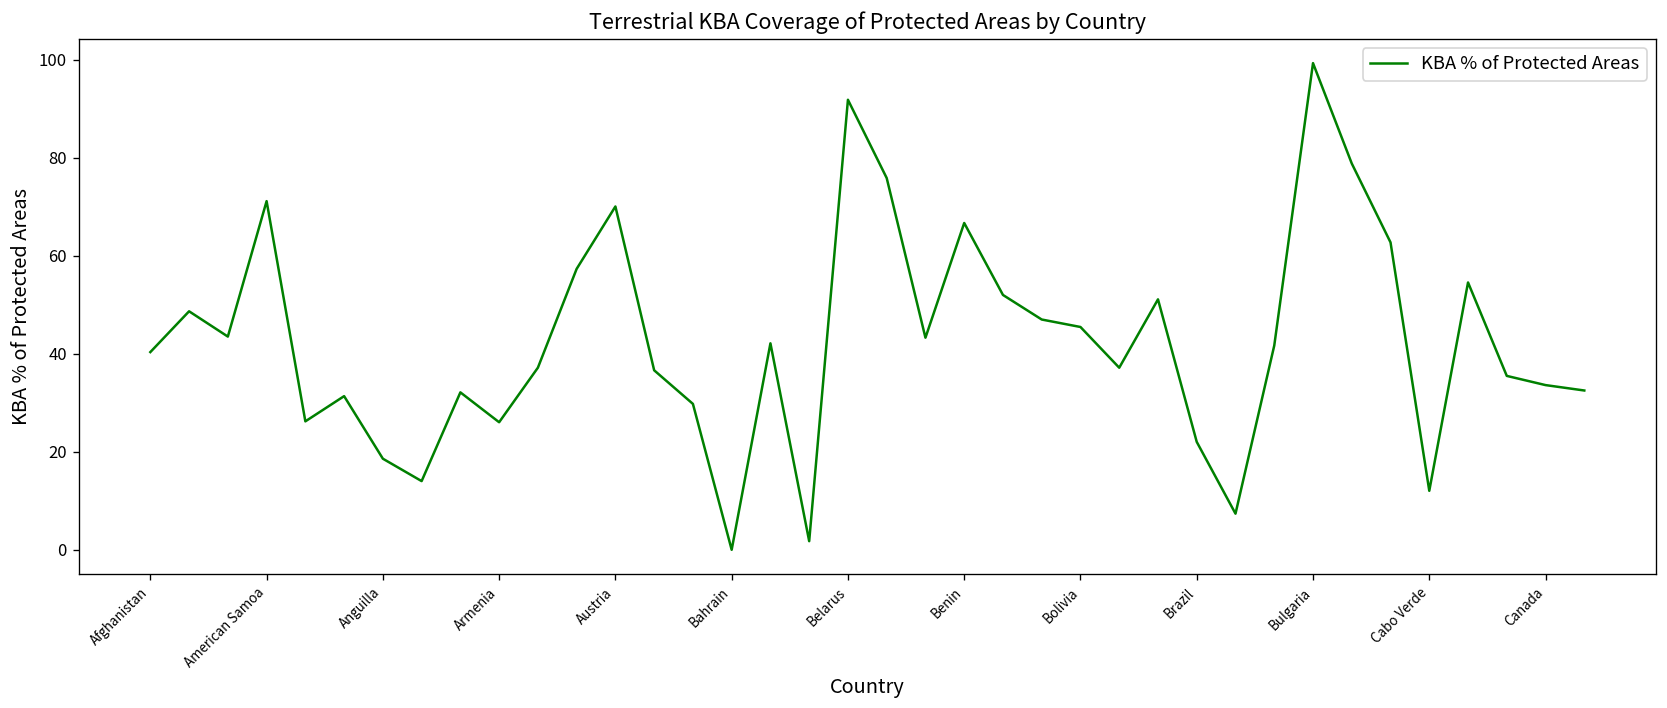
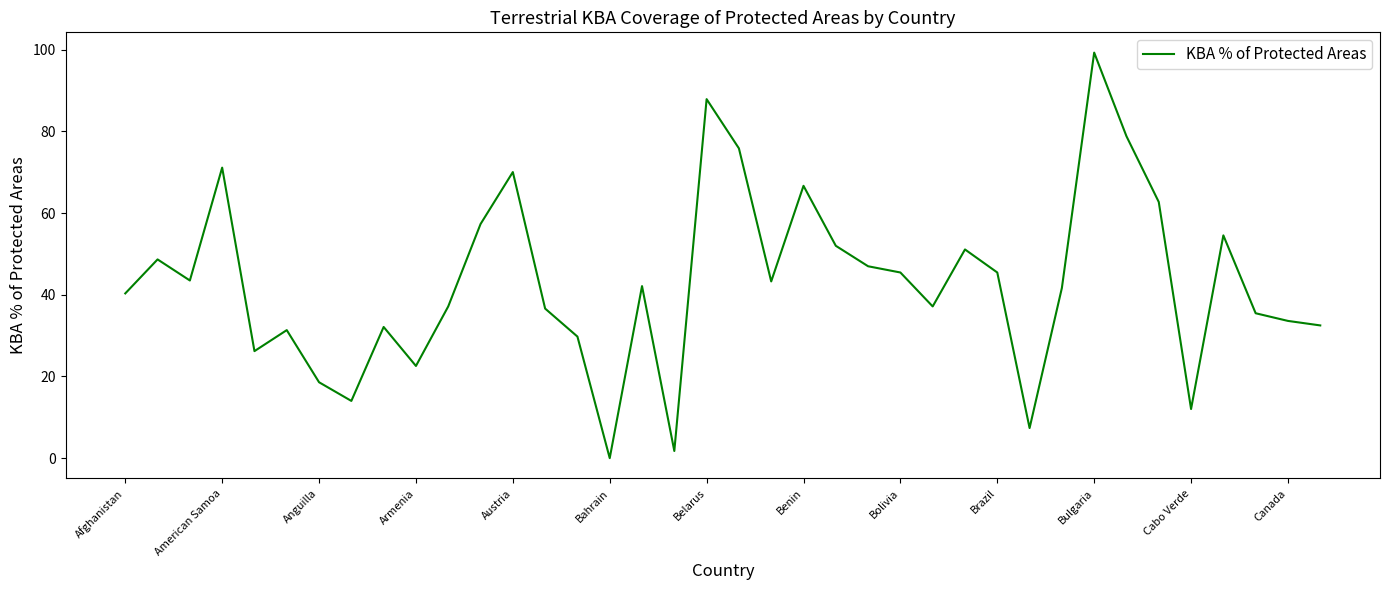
Armenia: 26 -> 23
Belarus: 92 -> 88
Brazil: 22 -> 45
